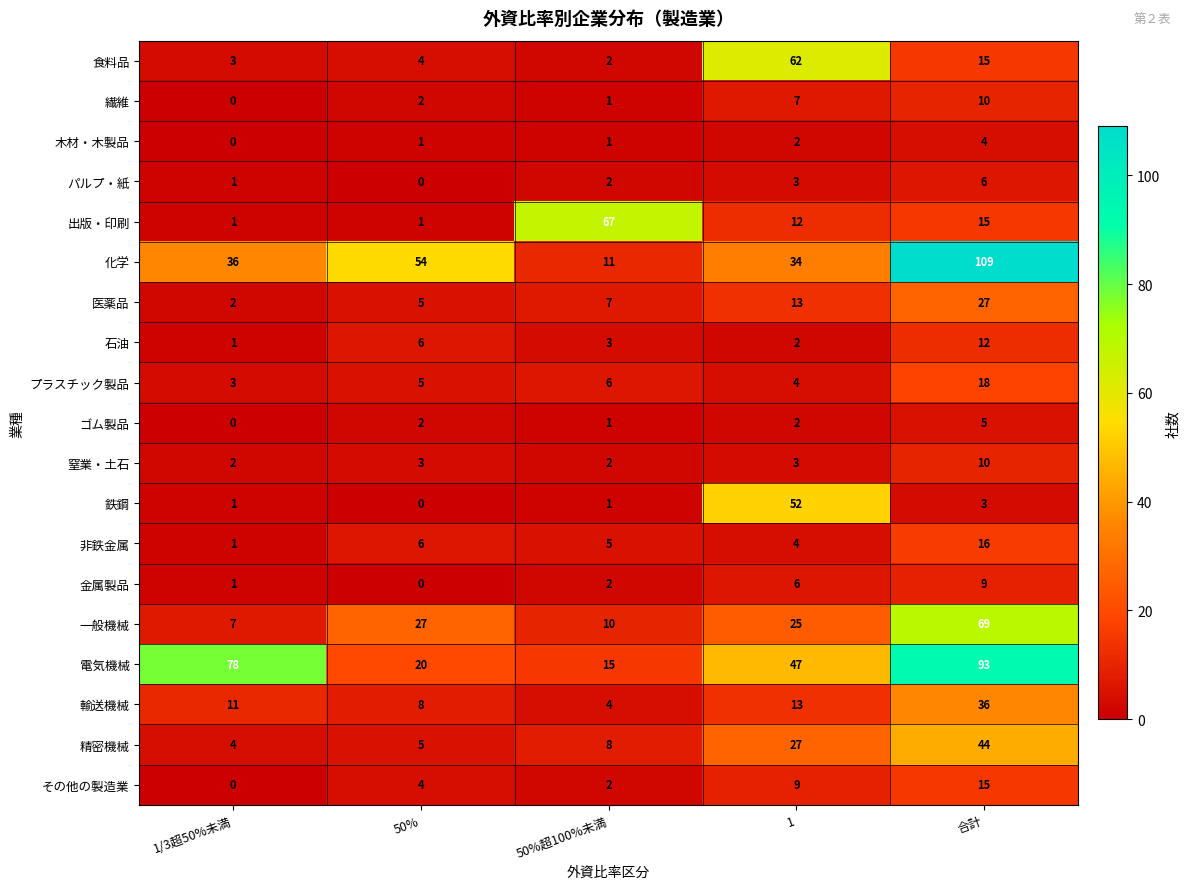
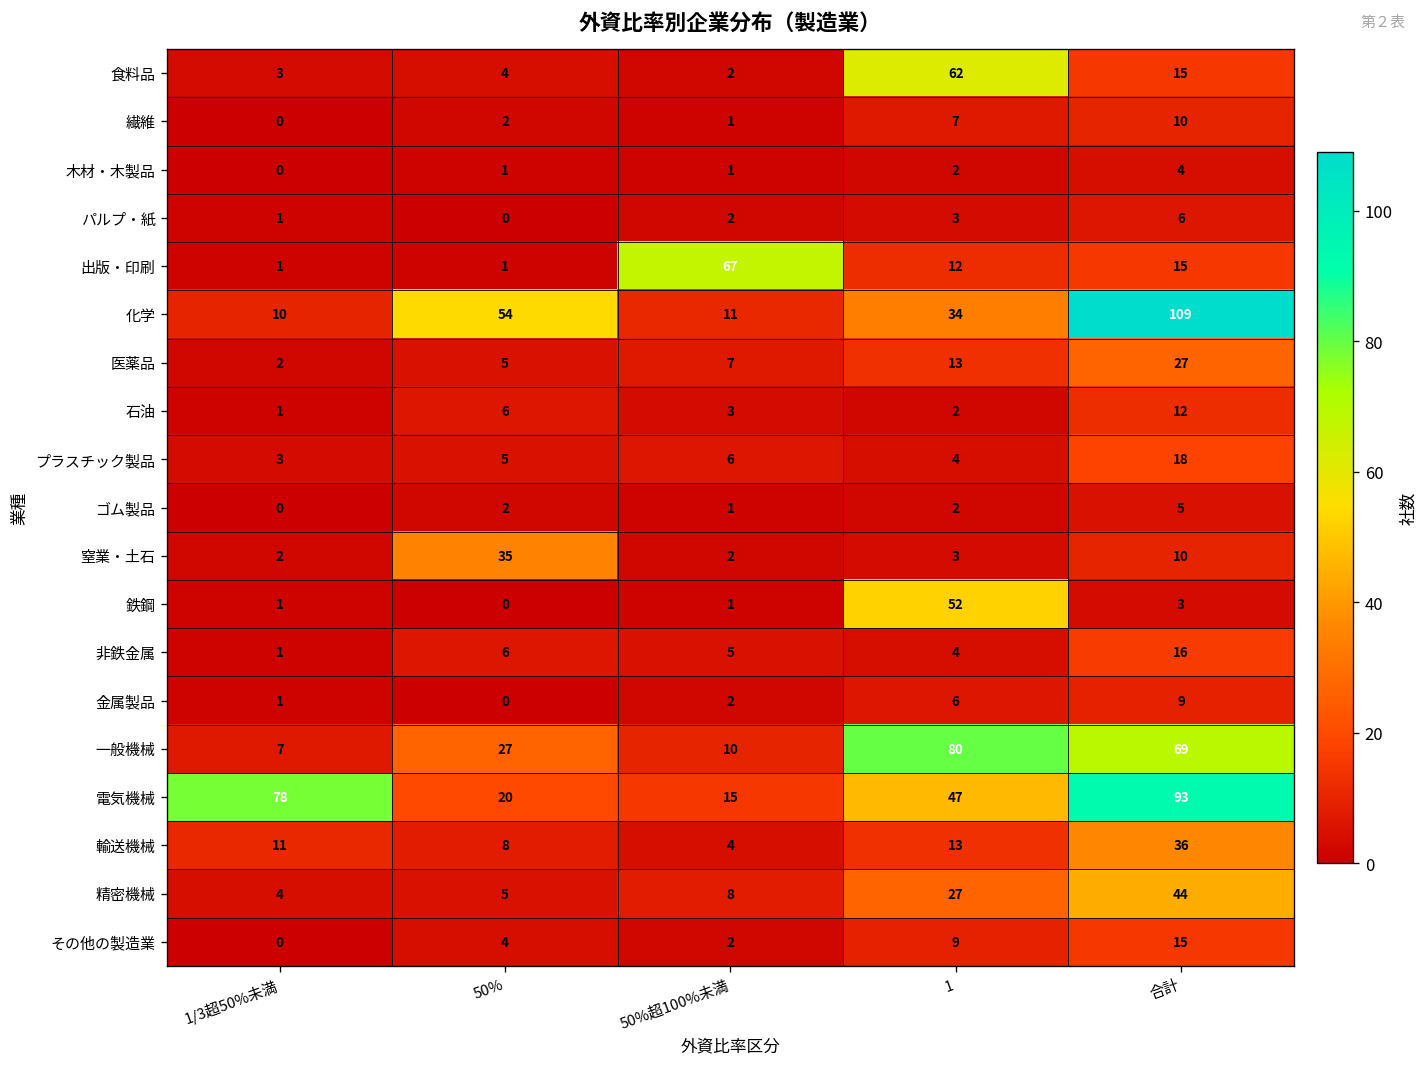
化学, 1/3超50%未満: 36 -> 10
窒業・土石, 50%: 3 -> 35
一般機械, 1: 25 -> 80
